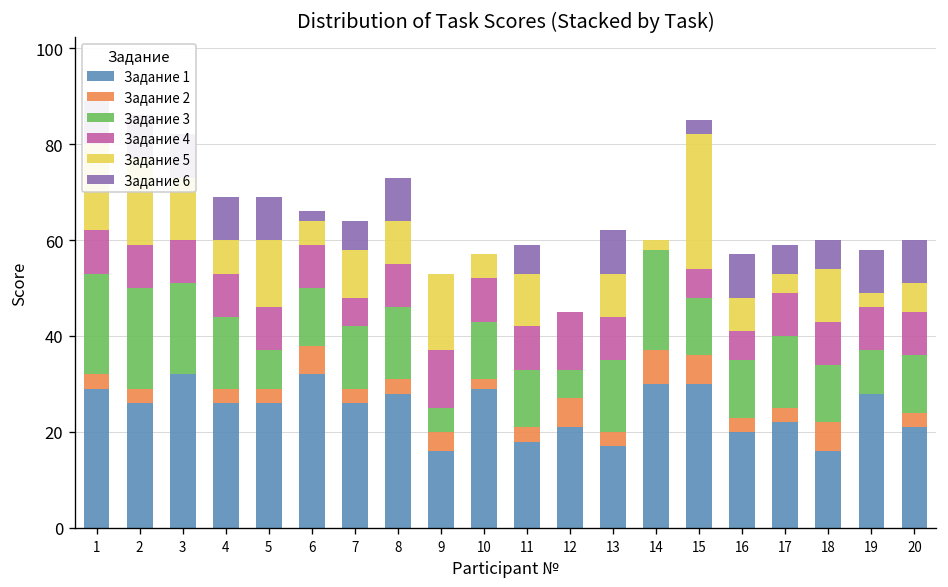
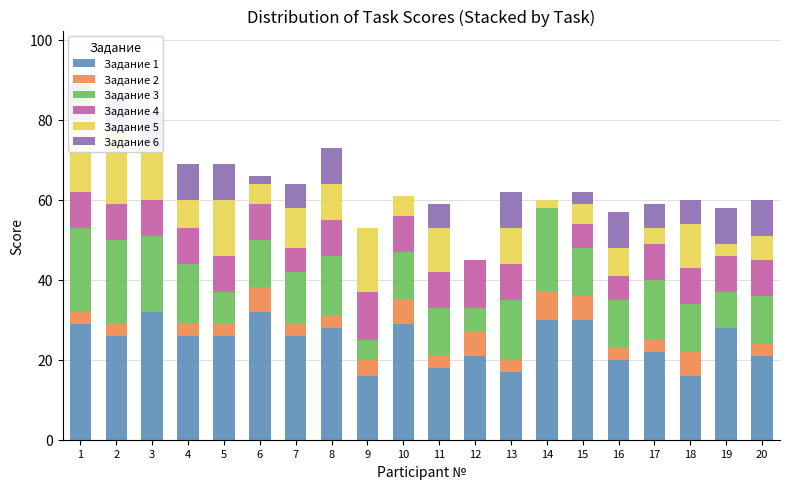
Задание 2, 10: 2 -> 6
Задание 5, 15: 28 -> 5
